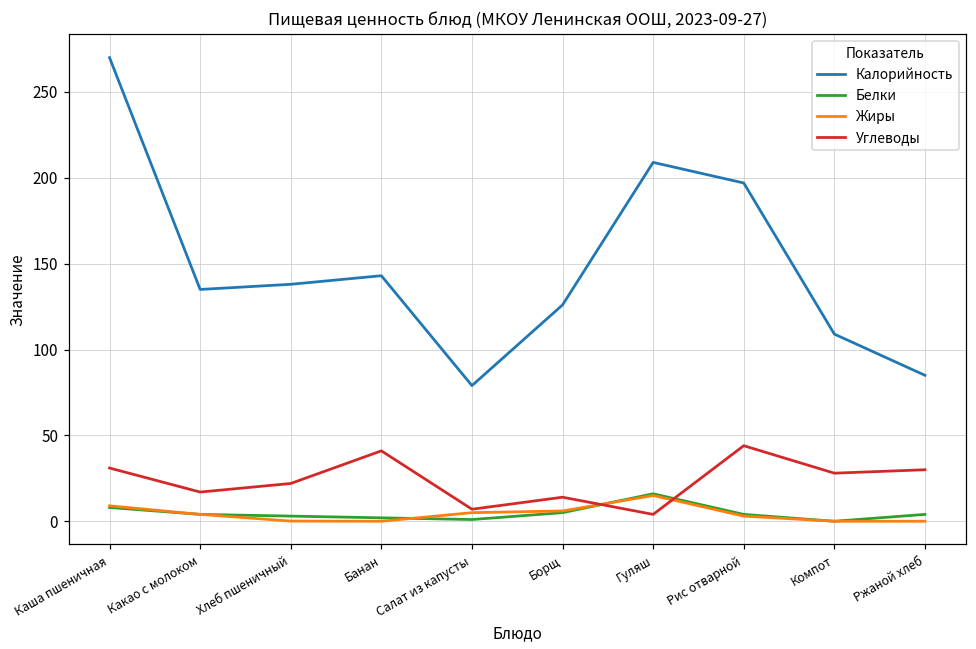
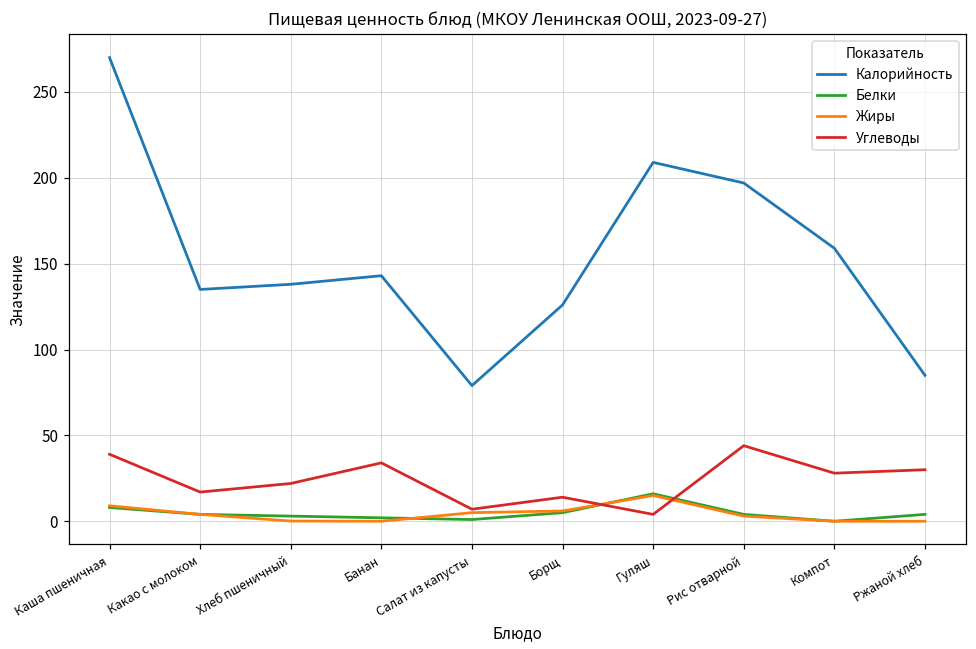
Углеводы, Каша пшеничная: 31 -> 39
Углеводы, Банан: 41 -> 34
Калорийность, Компот: 109 -> 159
